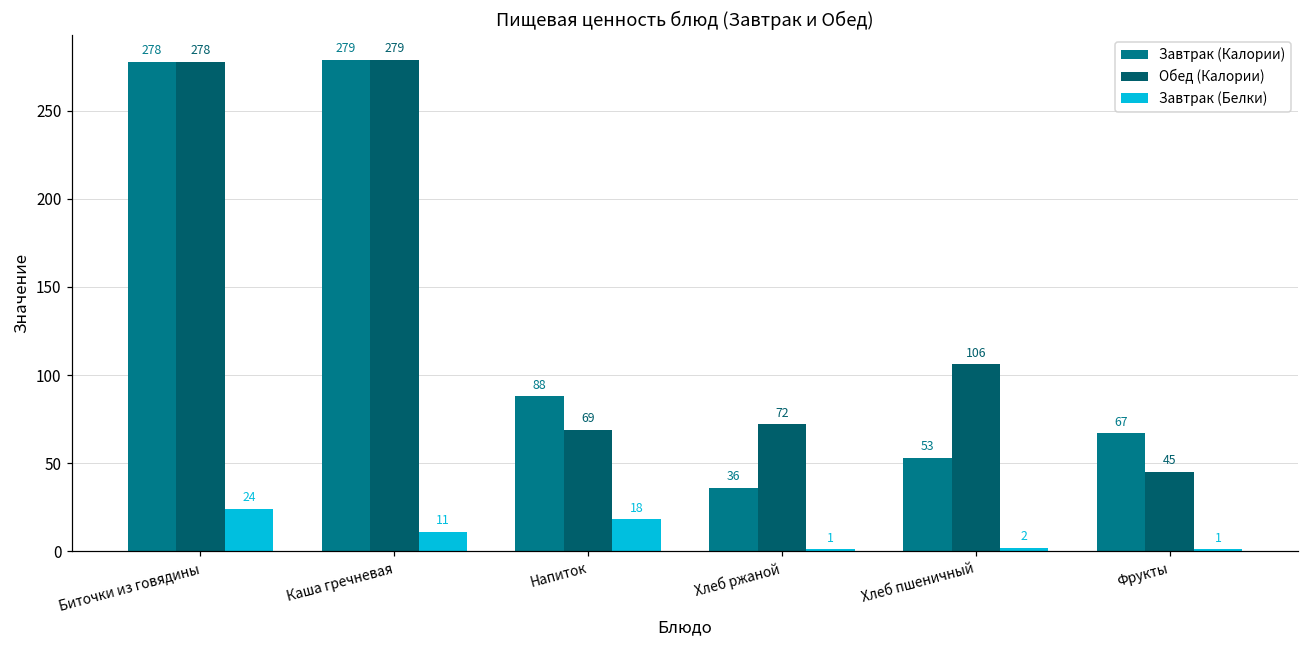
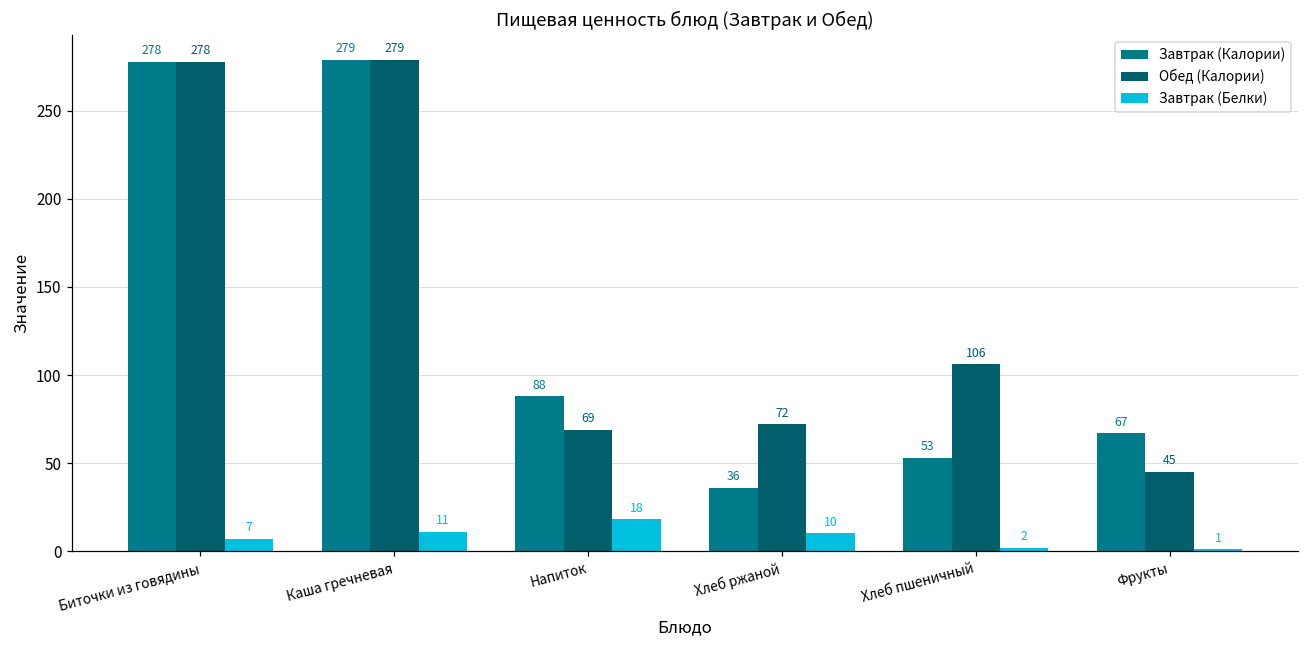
Завтрак (Белки), Биточки из говядины: 24 -> 7
Завтрак (Белки), Хлеб ржаной: 1 -> 10
